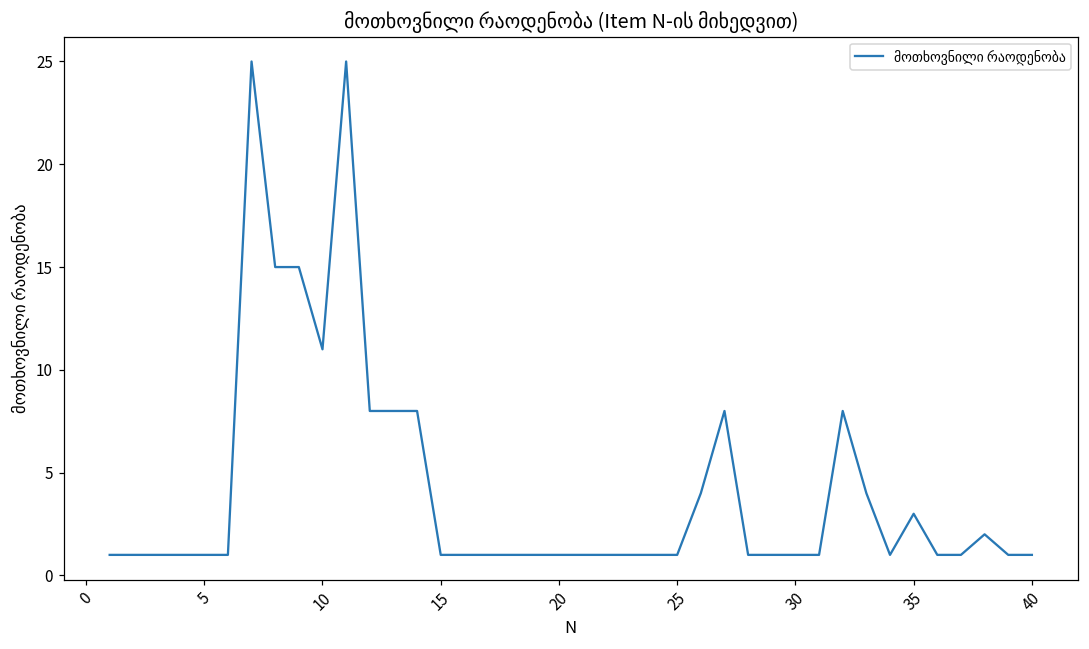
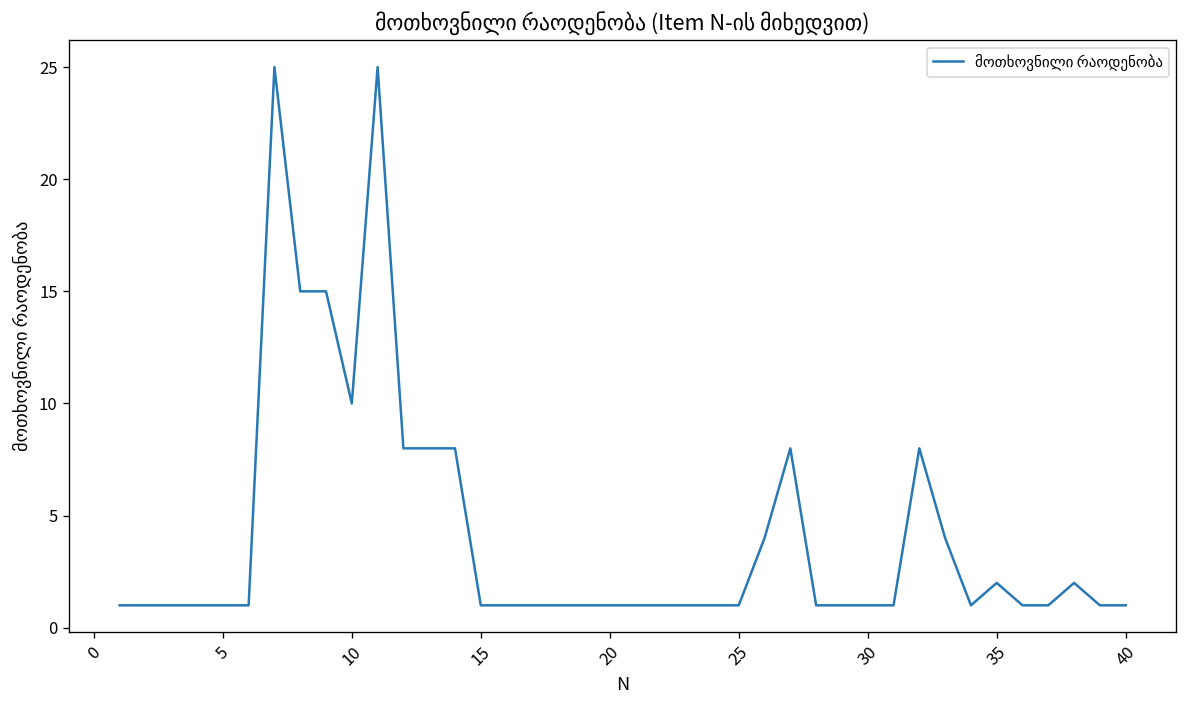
10: 11 -> 10
35: 3 -> 2
